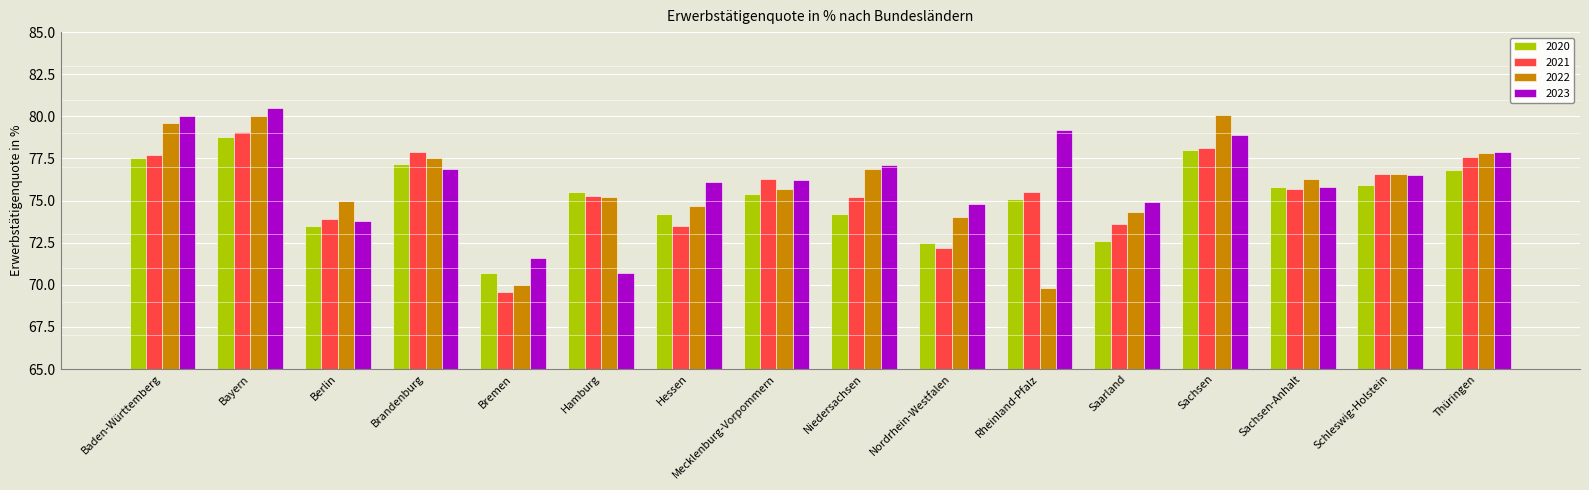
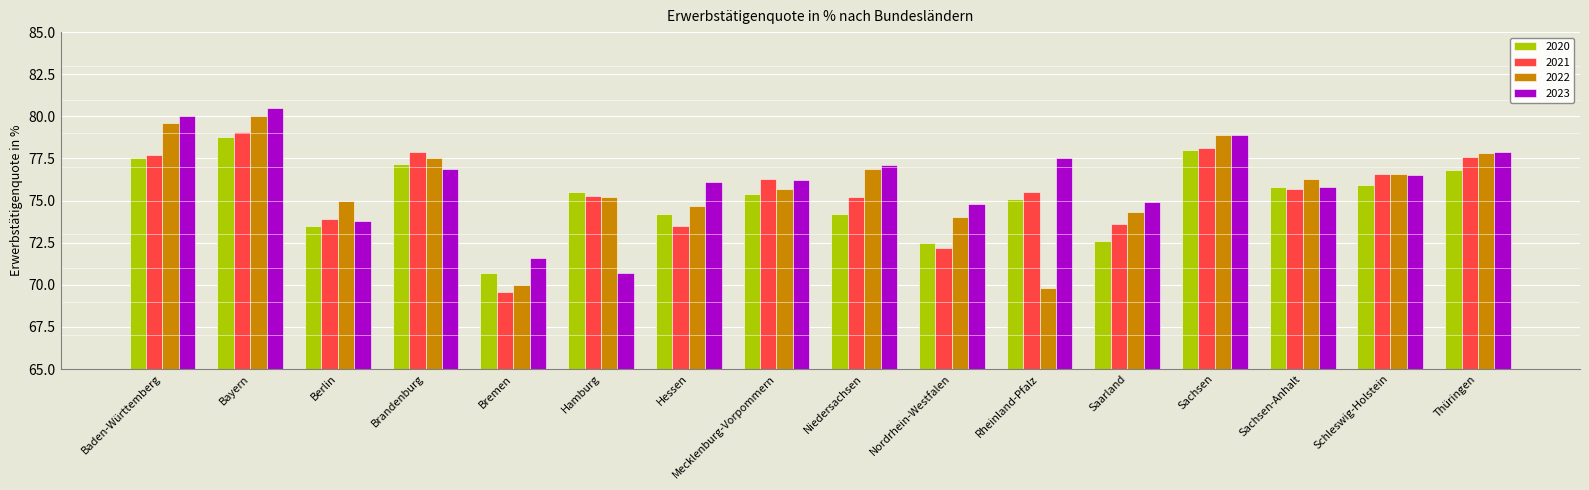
2023, Rheinland-Pfalz: 79.2 -> 77.5
2022, Sachsen: 80.1 -> 78.9
